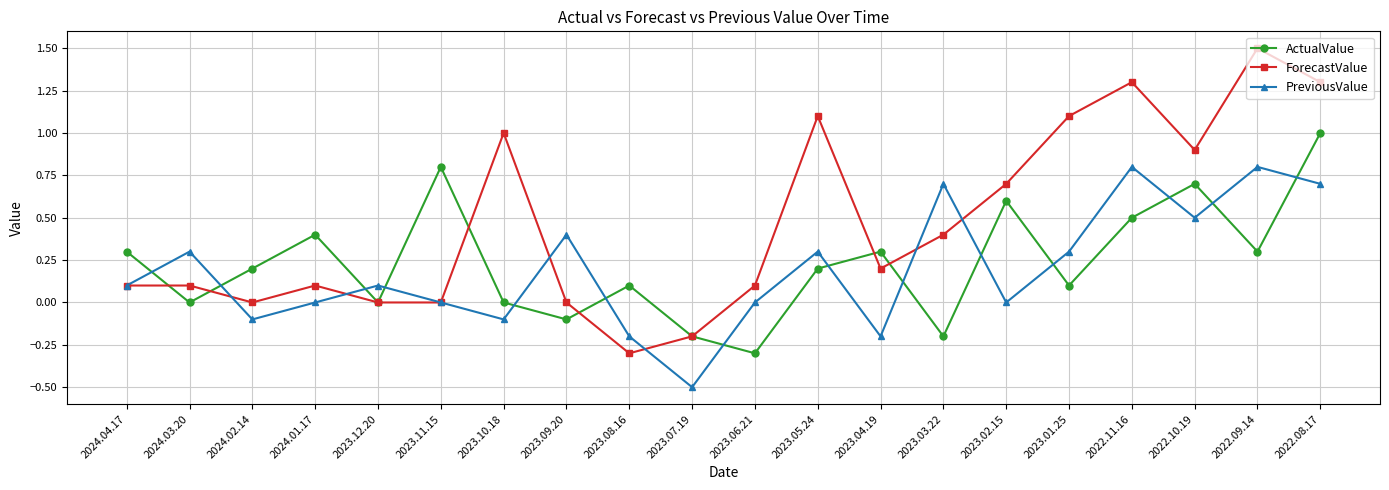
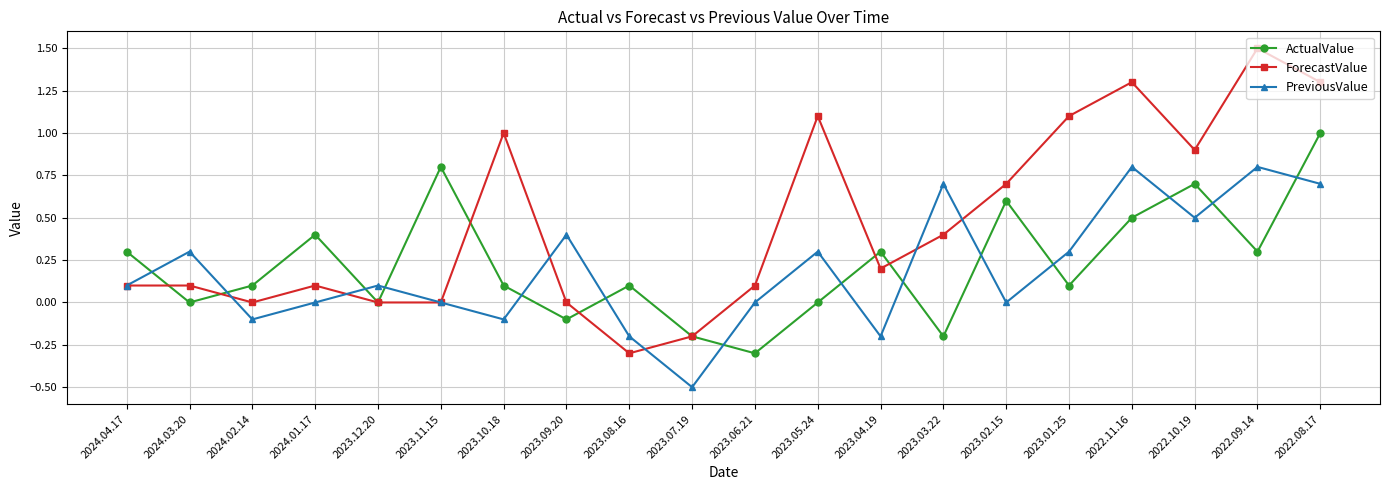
ActualValue, 2024.02.14: 0.2 -> 0.1
ActualValue, 2023.10.18: 0.0 -> 0.1
ActualValue, 2023.05.24: 0.2 -> 0.0
